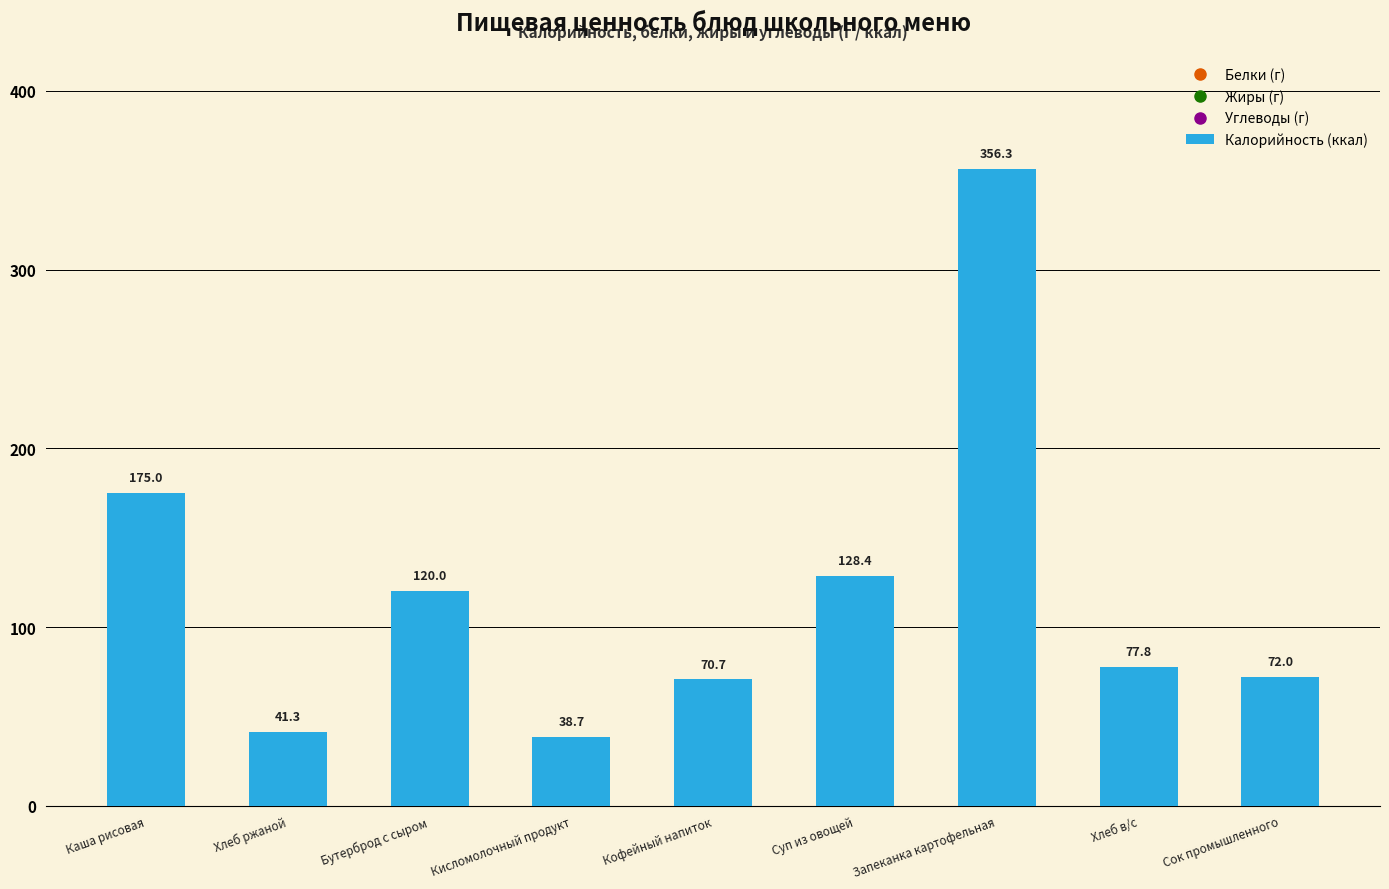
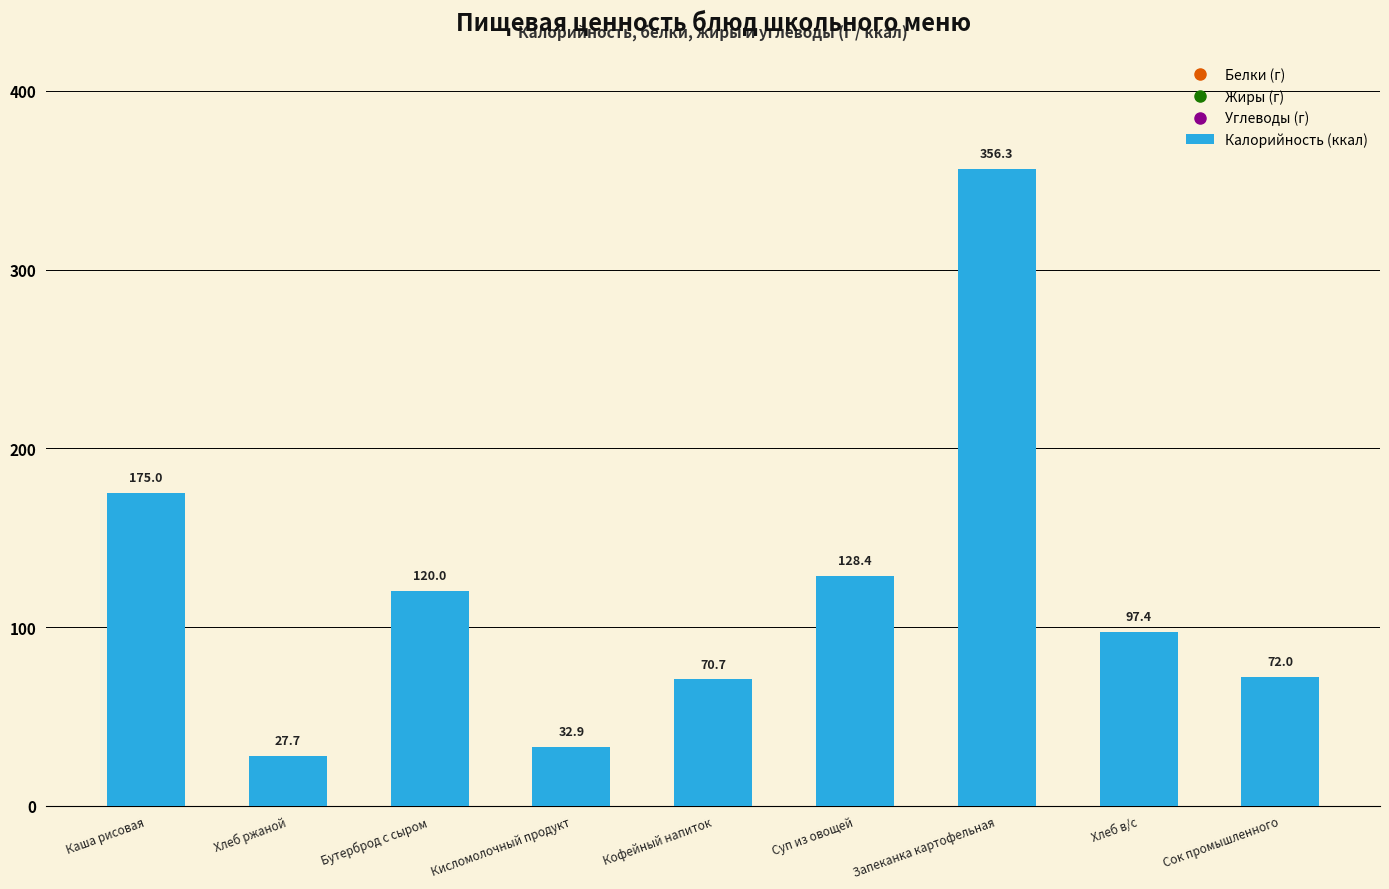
Хлеб ржаной: 41.3 -> 27.7
Кисломолочный продукт: 38.7 -> 32.9
Хлеб в/с: 77.8 -> 97.4
